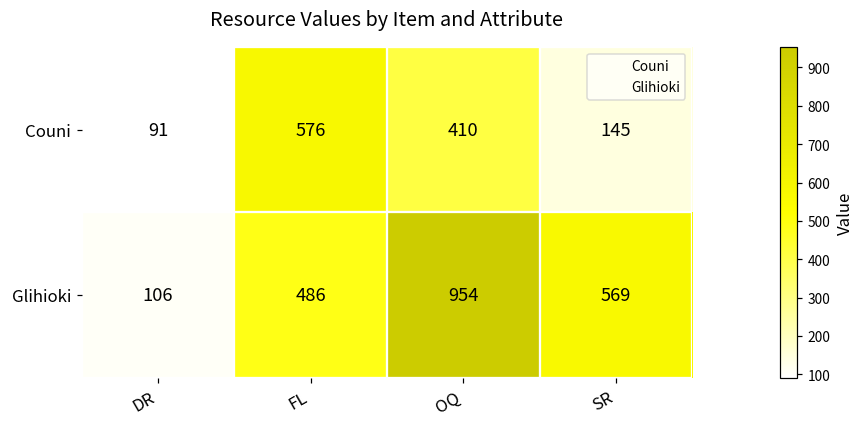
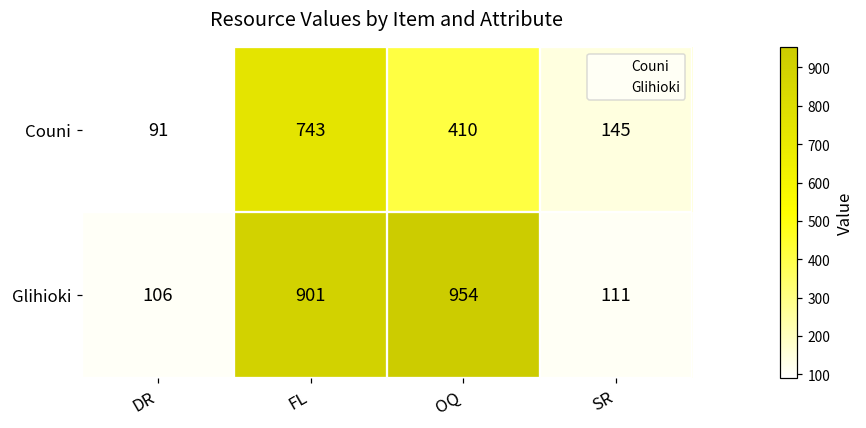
Couni, FL: 576 -> 743
Glihioki, FL: 486 -> 901
Glihioki, SR: 569 -> 111
